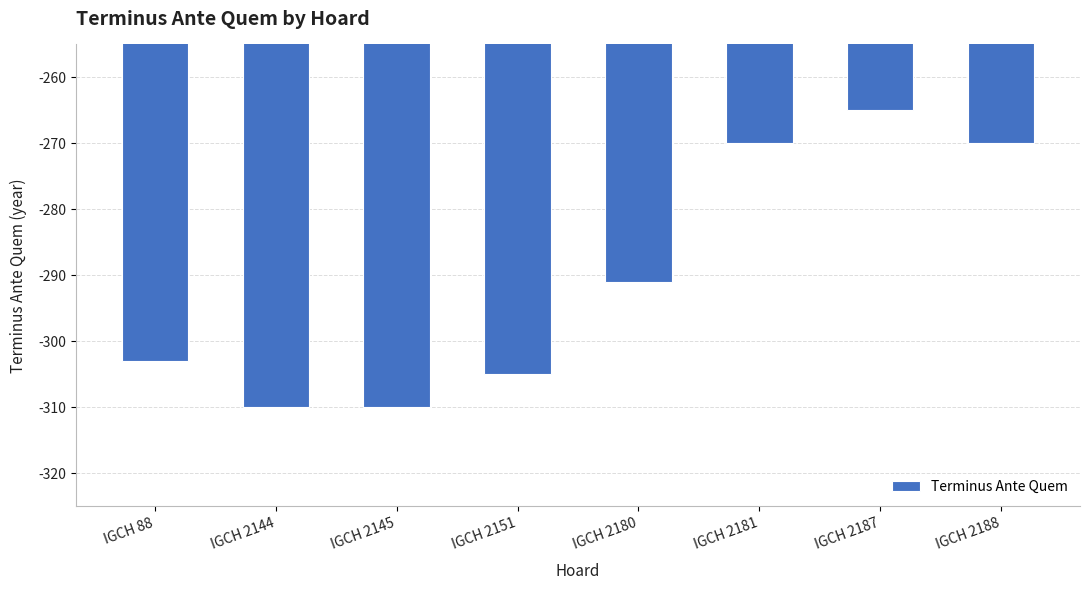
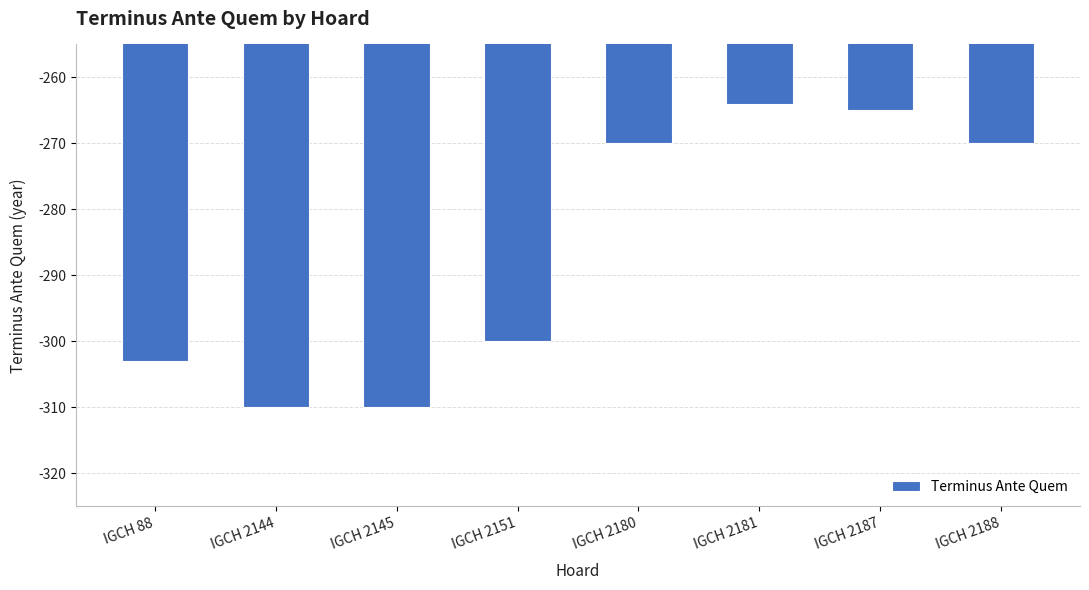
IGCH 2151: -305 -> -300
IGCH 2180: -291 -> -270
IGCH 2181: -270 -> -264
